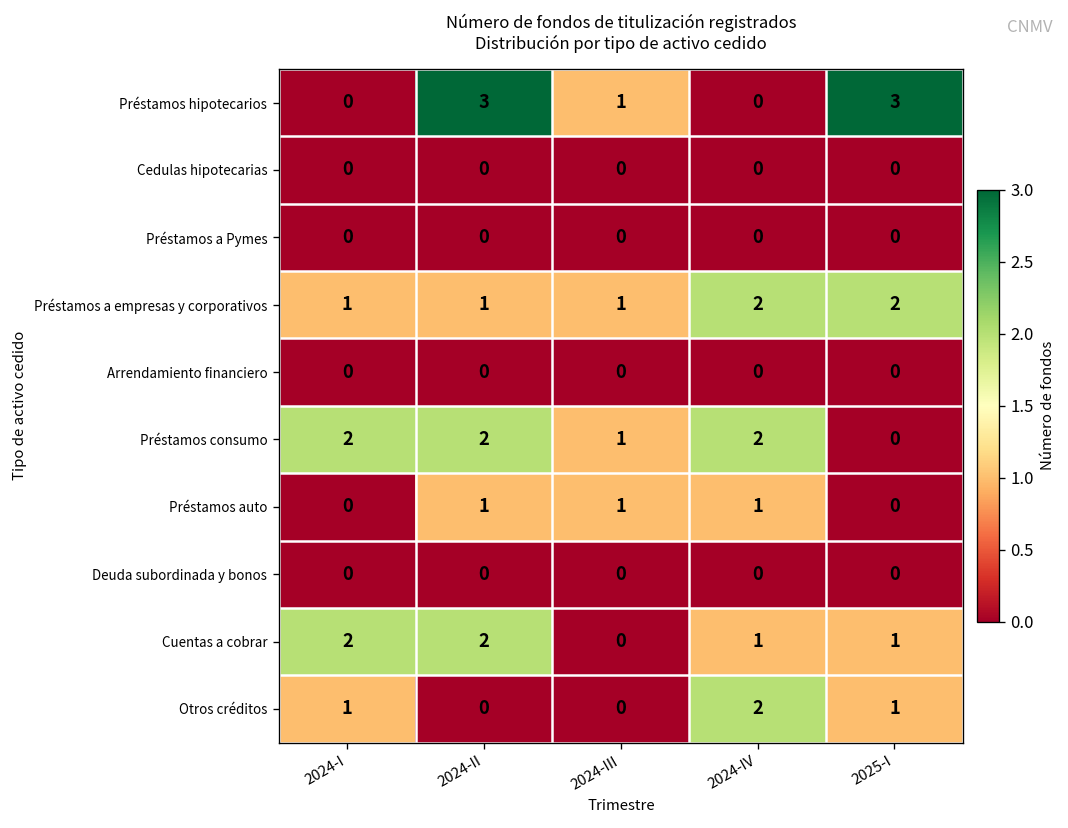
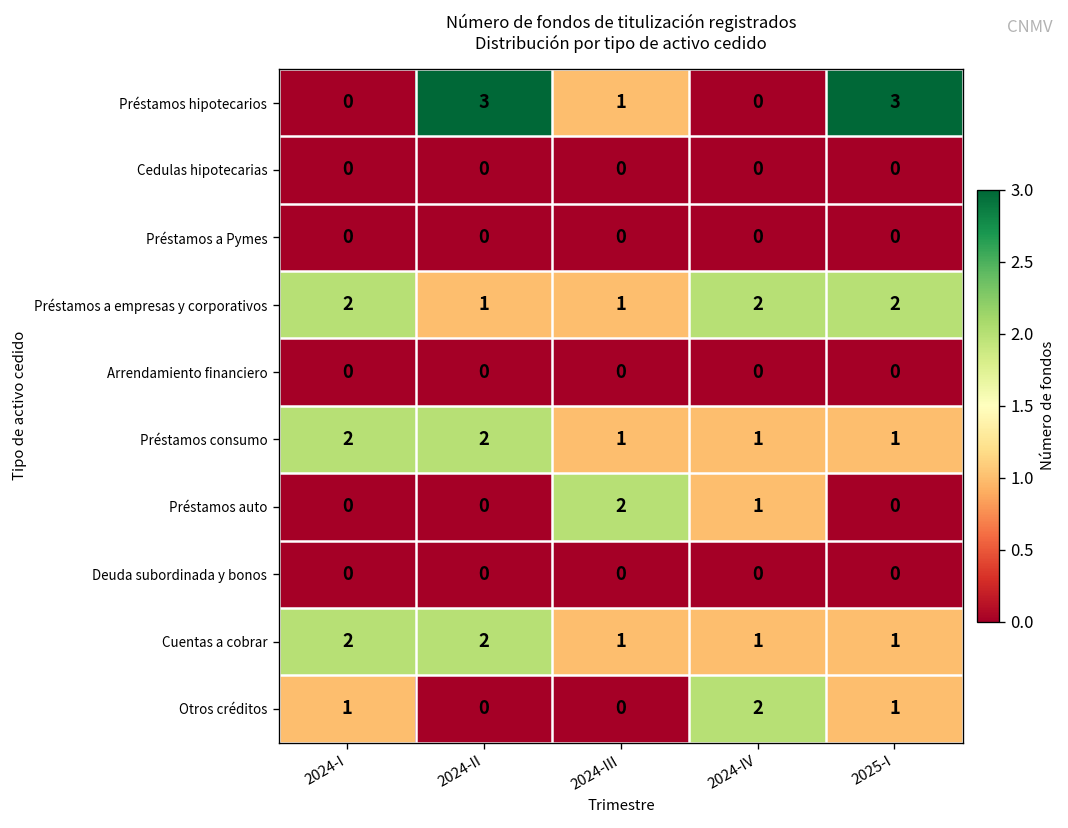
Préstamos a empresas y corporativos, 2024-I: 1 -> 2
Préstamos consumo, 2024-IV: 2 -> 1
Préstamos consumo, 2025-I: 0 -> 1
Préstamos auto, 2024-II: 1 -> 0
Préstamos auto, 2024-III: 1 -> 2
Cuentas a cobrar, 2024-III: 0 -> 1
